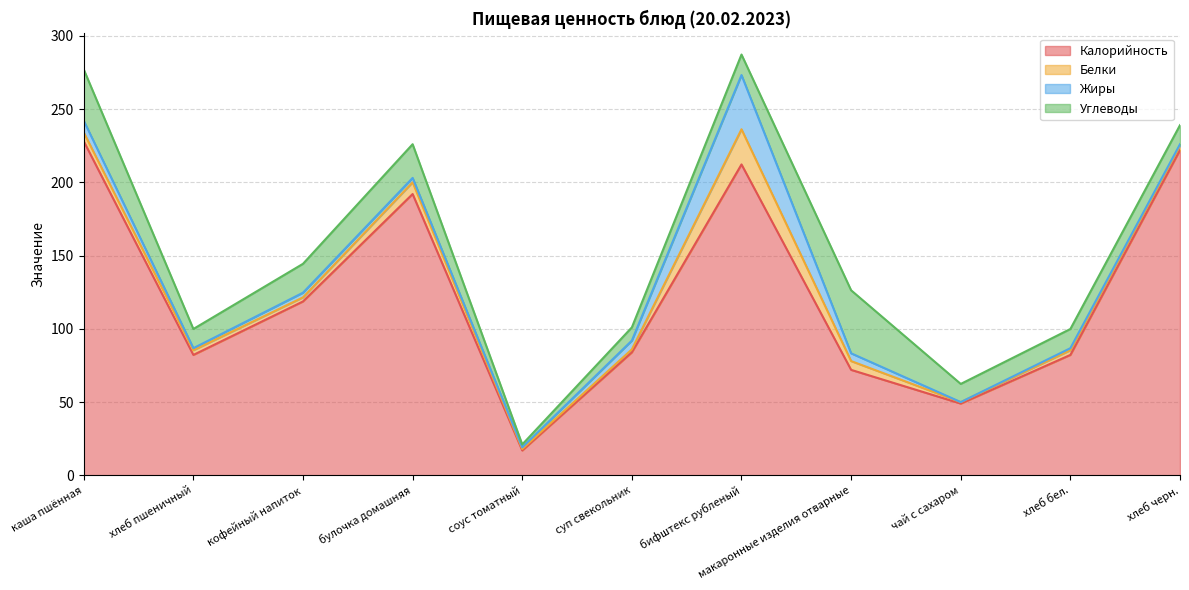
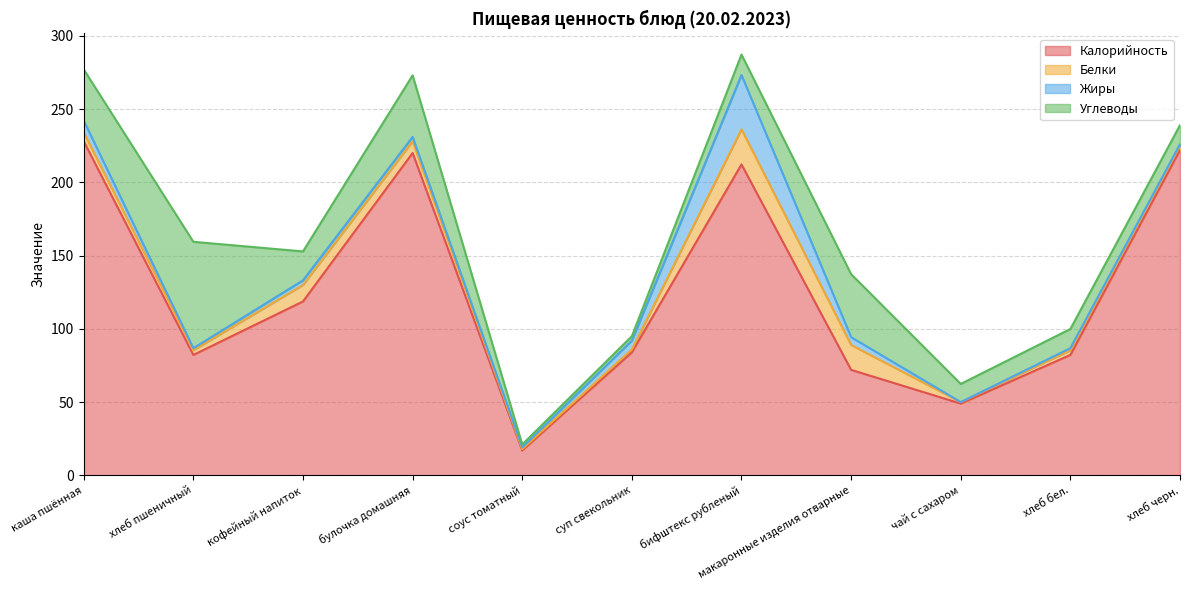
Углеводы, хлеб пшеничный: 13 -> 73
Белки, кофейный напиток: 3 -> 11
Калорийность, булочка домашняя: 192 -> 220
Углеводы, булочка домашняя: 23 -> 42
Углеводы, суп свекольник: 9 -> 3
Белки, макаронные изделия отварные: 6 -> 17
